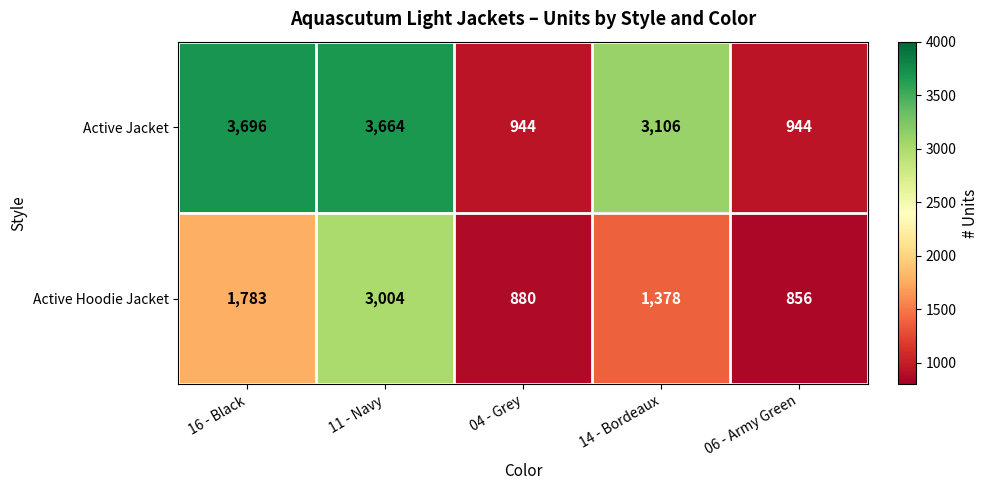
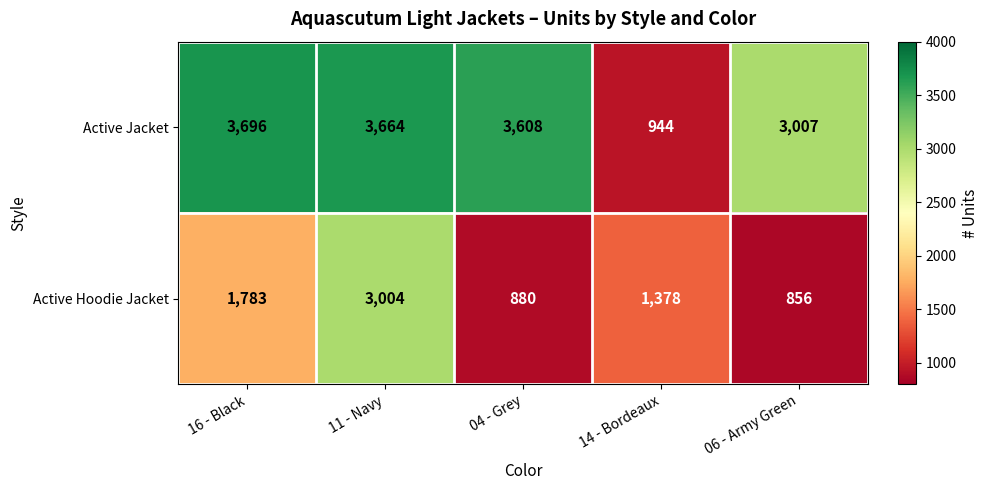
Active Jacket, 04 - Grey: 944 -> 3,608
Active Jacket, 14 - Bordeaux: 3,106 -> 944
Active Jacket, 06 - Army Green: 944 -> 3,007
